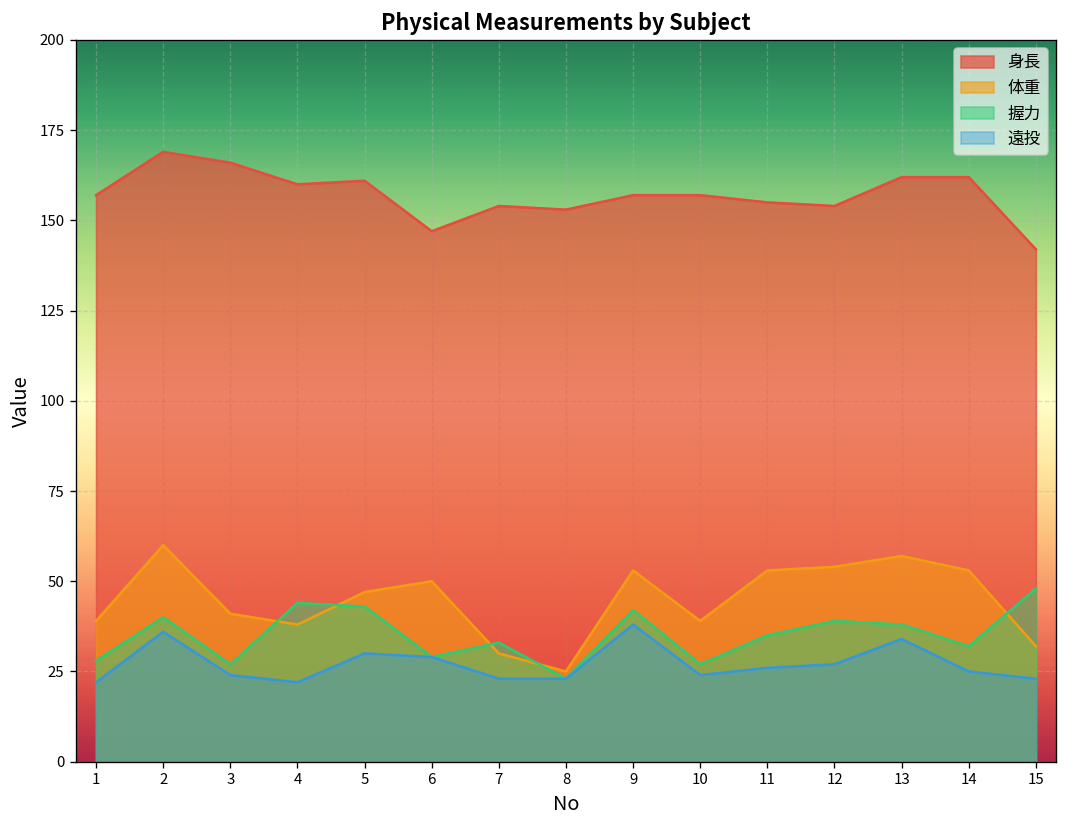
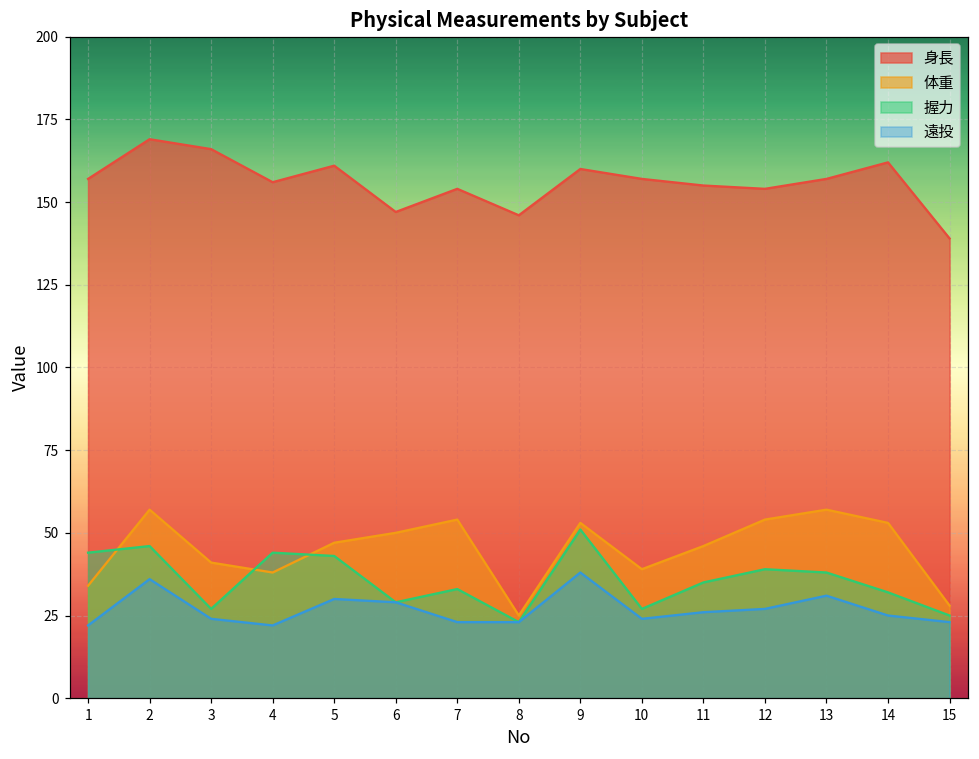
体重, 1: 39 -> 34
握力, 1: 28 -> 44
体重, 2: 60 -> 57
握力, 2: 40 -> 46
身長, 4: 160 -> 156
体重, 7: 30 -> 54
身長, 8: 153 -> 146
身長, 9: 157 -> 160
握力, 9: 42 -> 51
体重, 11: 53 -> 46
身長, 13: 162 -> 157
遠投, 13: 34 -> 31
身長, 15: 142 -> 139
体重, 15: 32 -> 28
握力, 15: 48 -> 25
